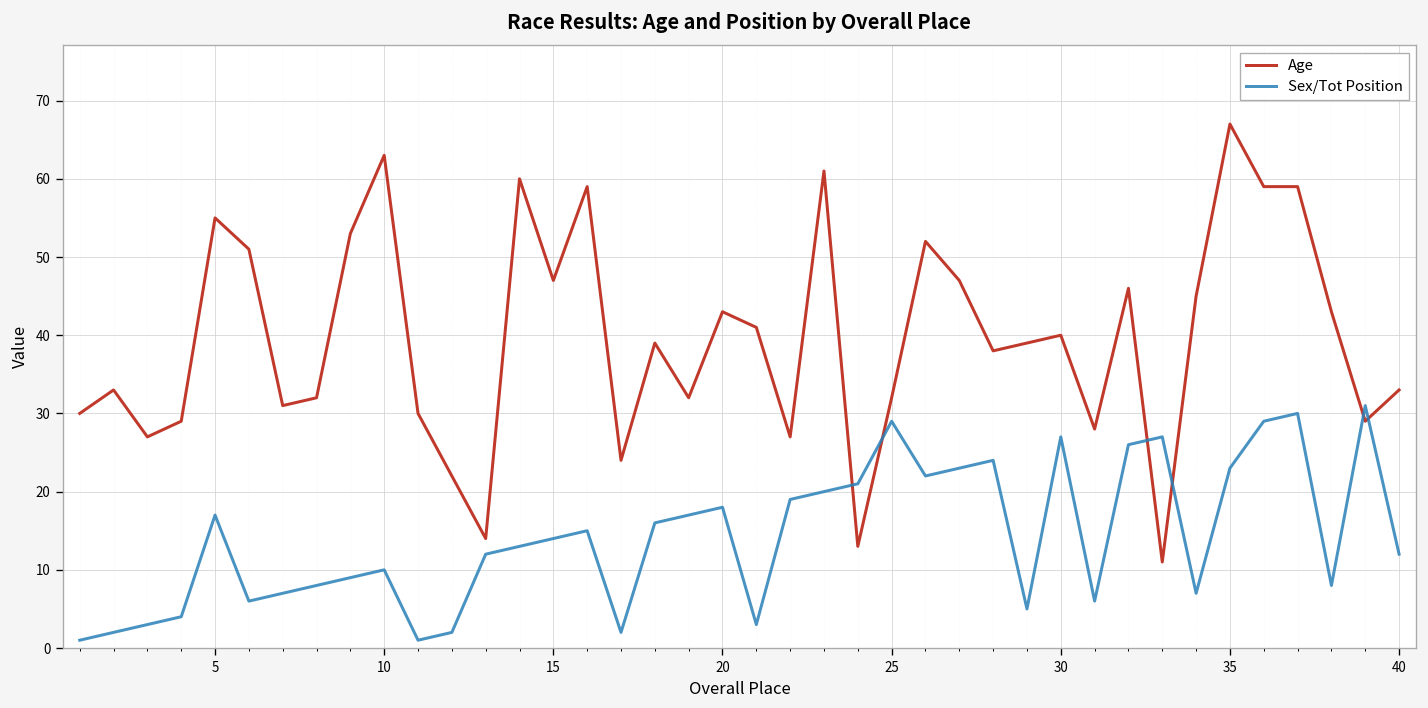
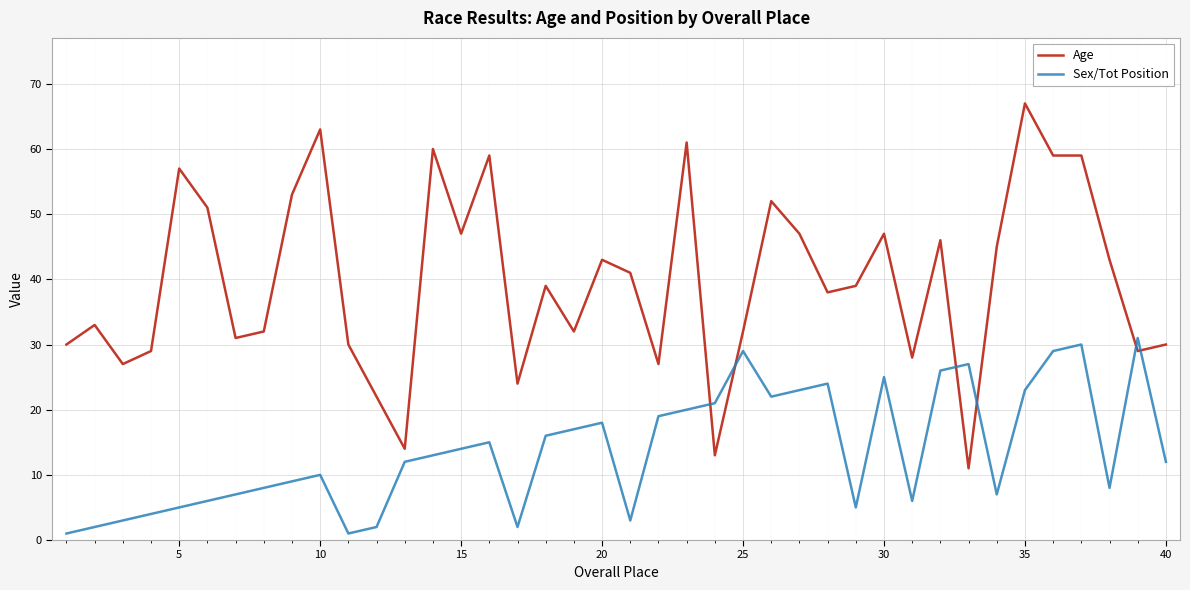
Age, 5: 55 -> 57
Sex/Tot Position, 5: 17 -> 5
Age, 30: 40 -> 47
Sex/Tot Position, 30: 27 -> 25
Age, 40: 33 -> 30
